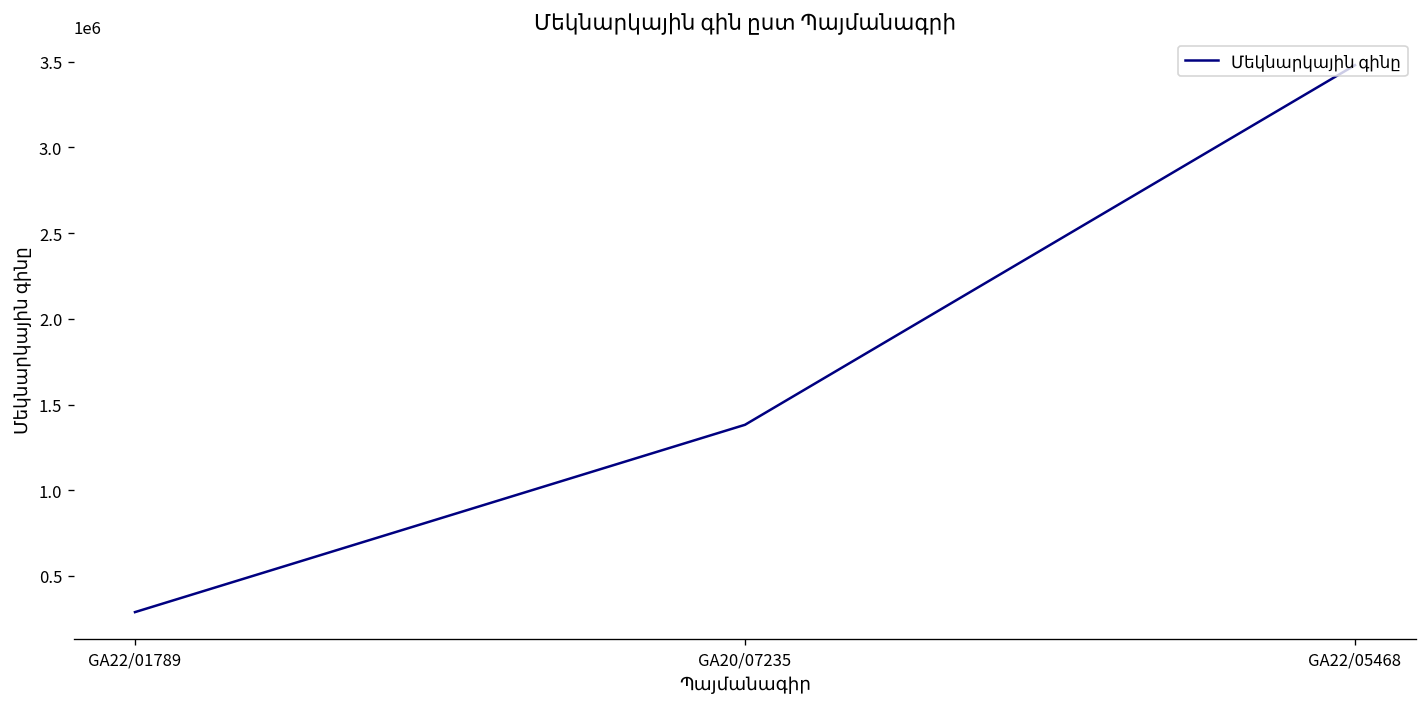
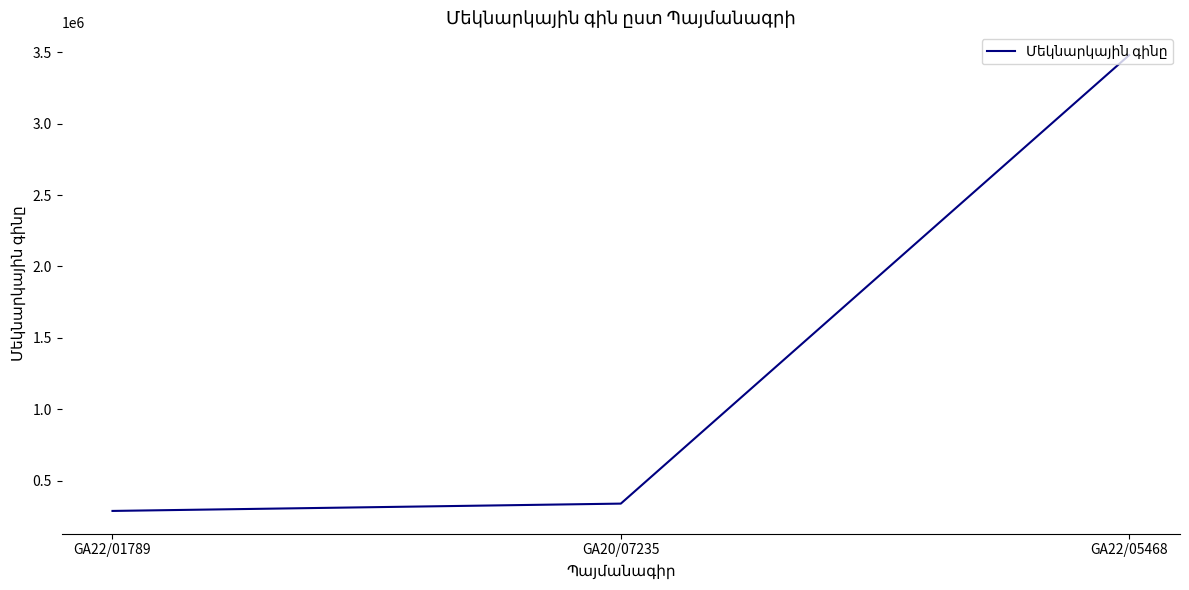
GA20/07235: 1380000 -> 340000
